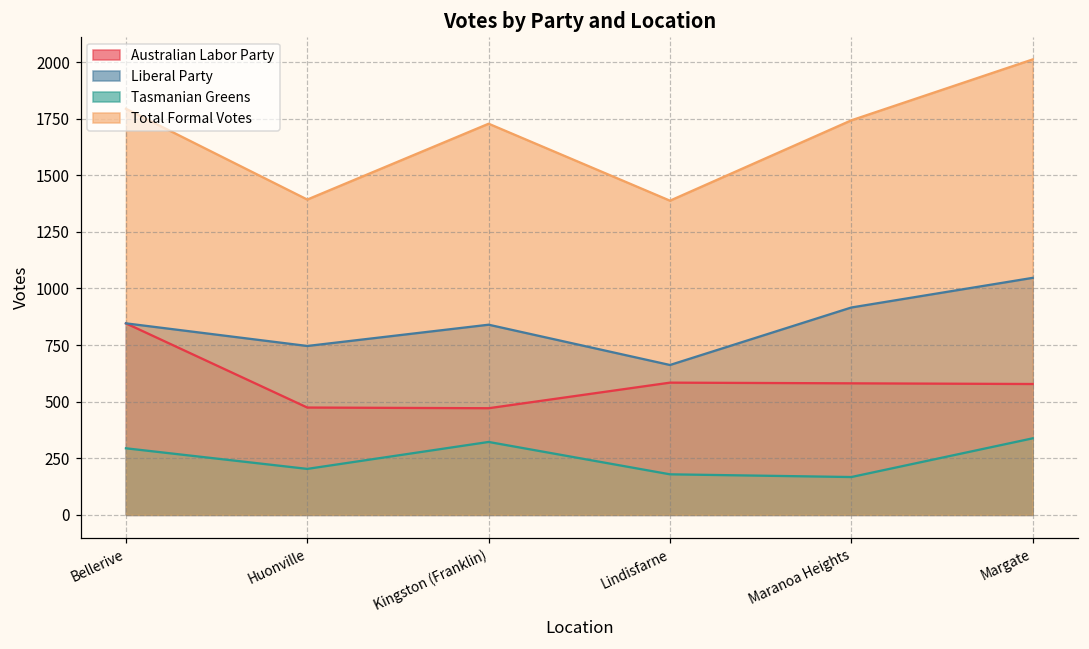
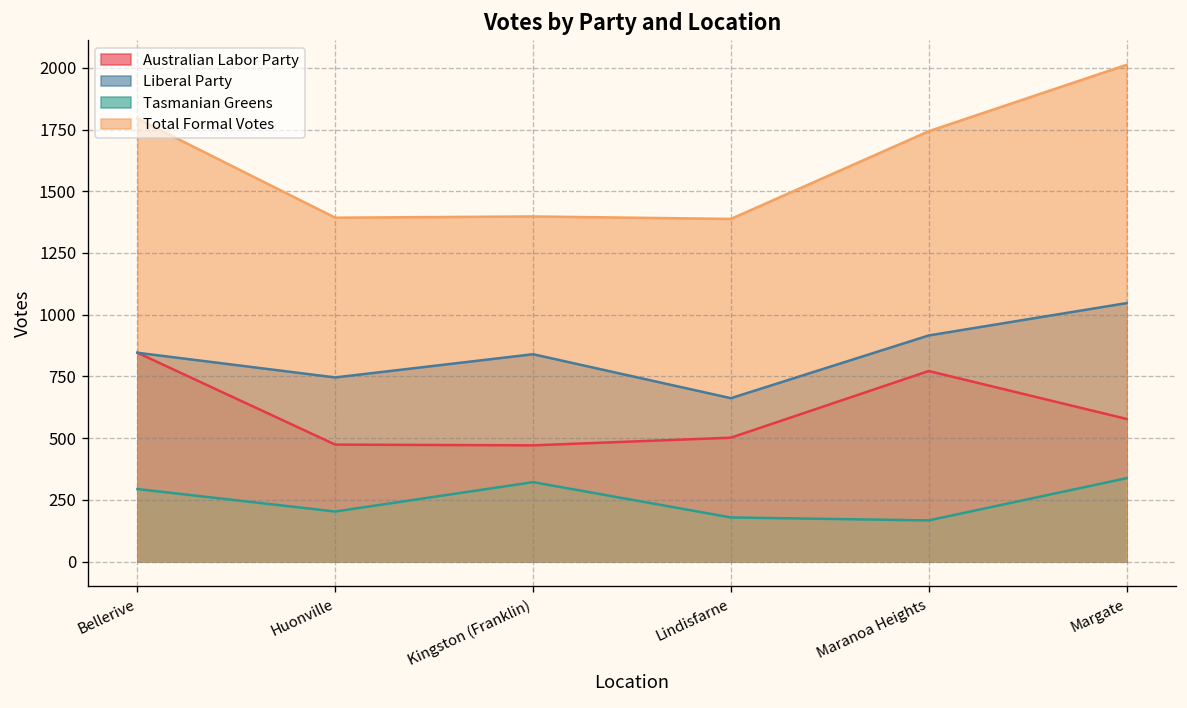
Total Formal Votes, Kingston (Franklin): 1730 -> 1400
Australian Labor Party, Lindisfarne: 580 -> 500
Australian Labor Party, Maranoa Heights: 580 -> 770
